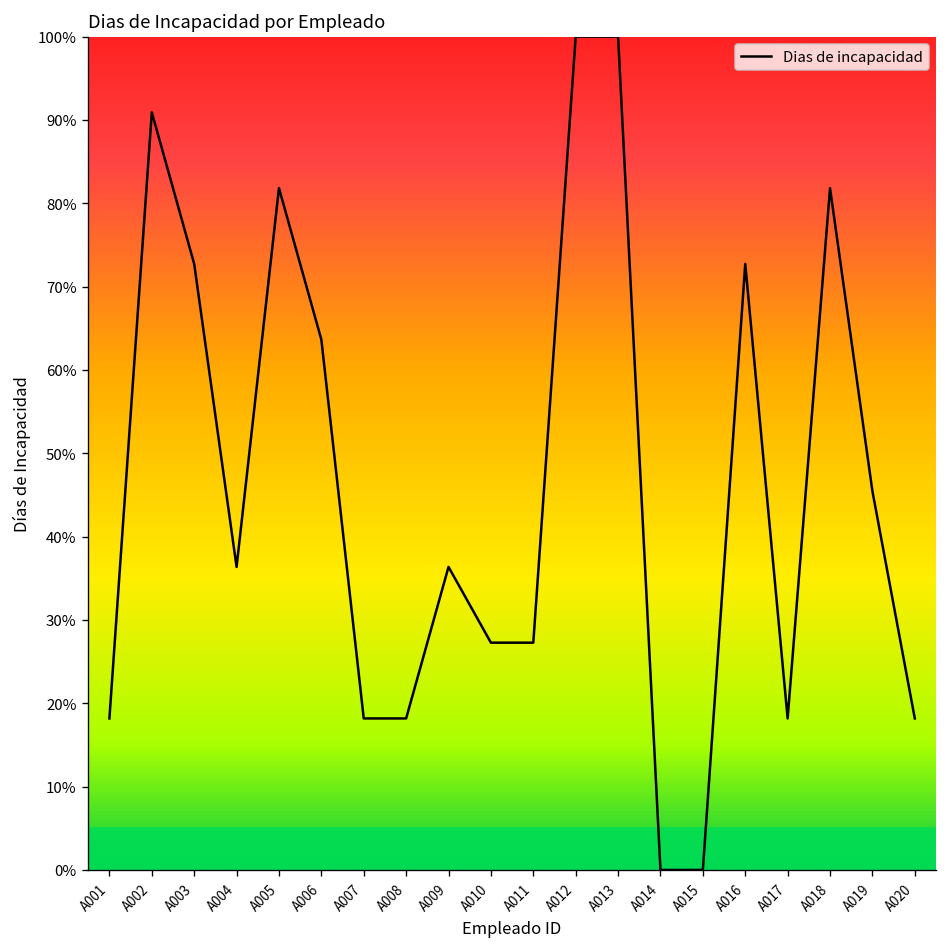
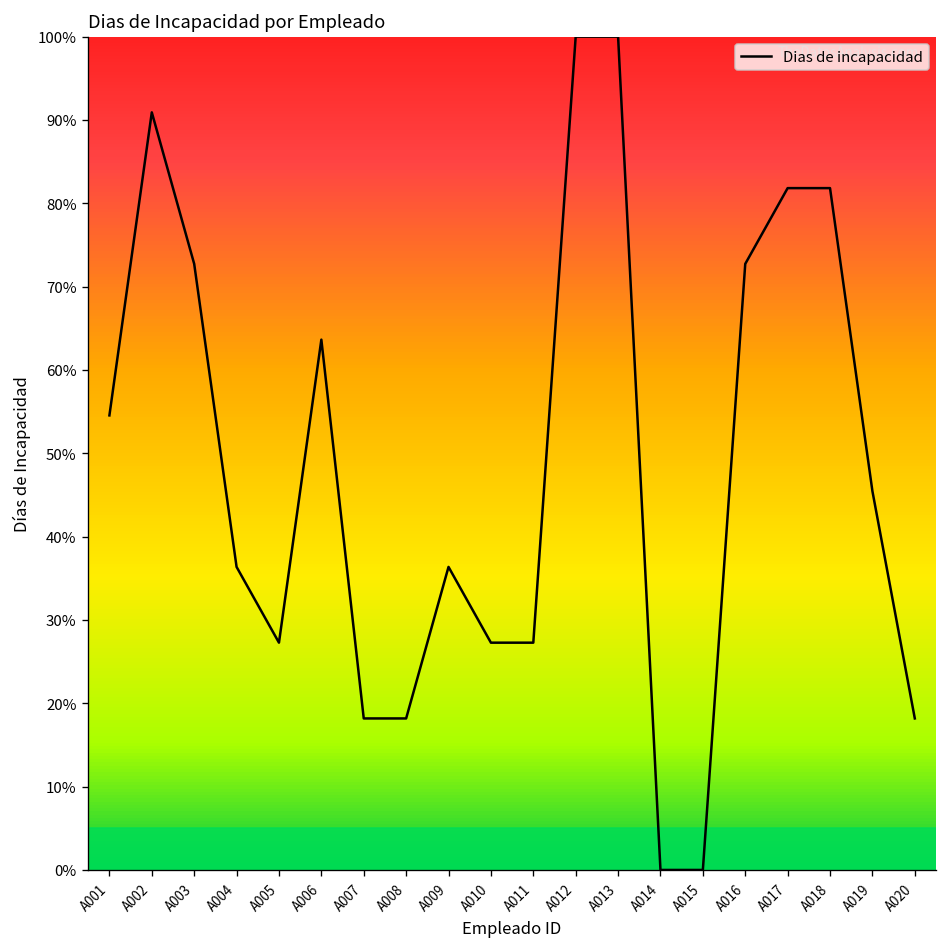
A001: 18% -> 55%
A005: 82% -> 27%
A017: 18% -> 82%
